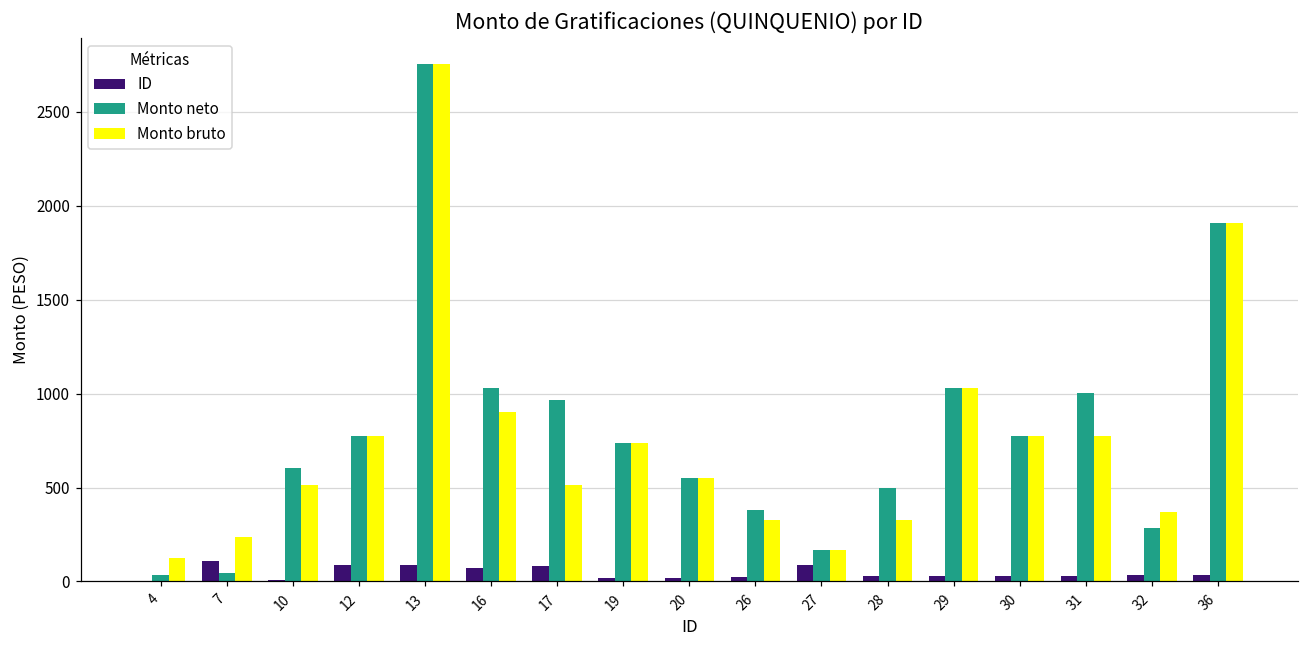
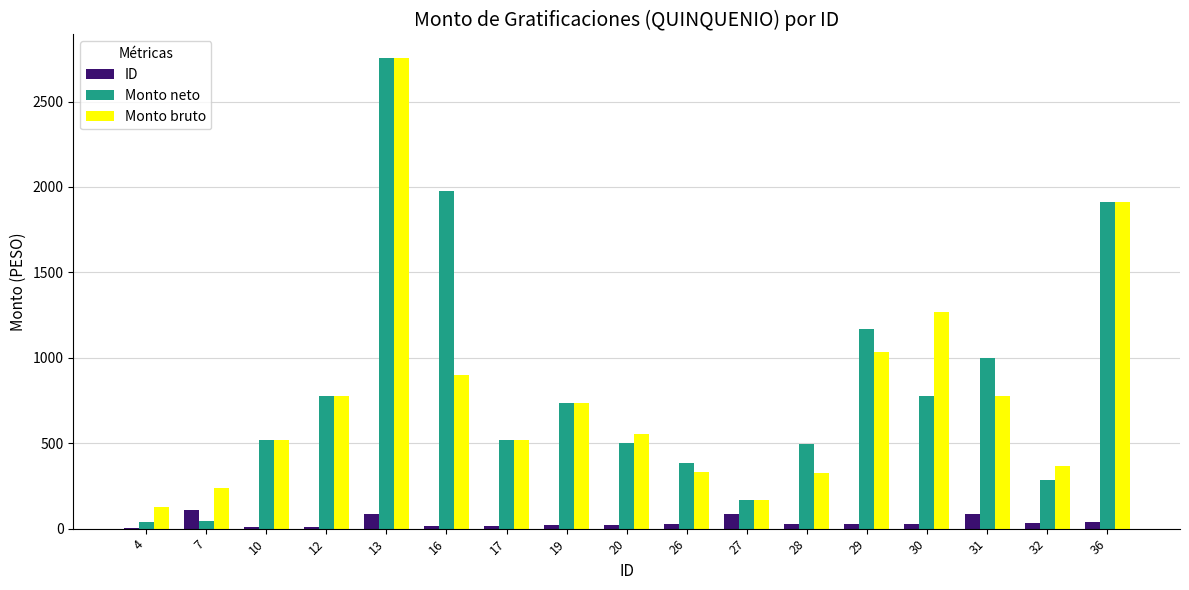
Monto neto, 10: 610 -> 520
ID, 12: 90 -> 10
ID, 16: 70 -> 20
Monto neto, 16: 1030 -> 1980
ID, 17: 80 -> 20
Monto neto, 17: 960 -> 520
Monto neto, 20: 550 -> 500
Monto neto, 29: 1030 -> 1170
Monto bruto, 30: 770 -> 1270
ID, 31: 30 -> 90
